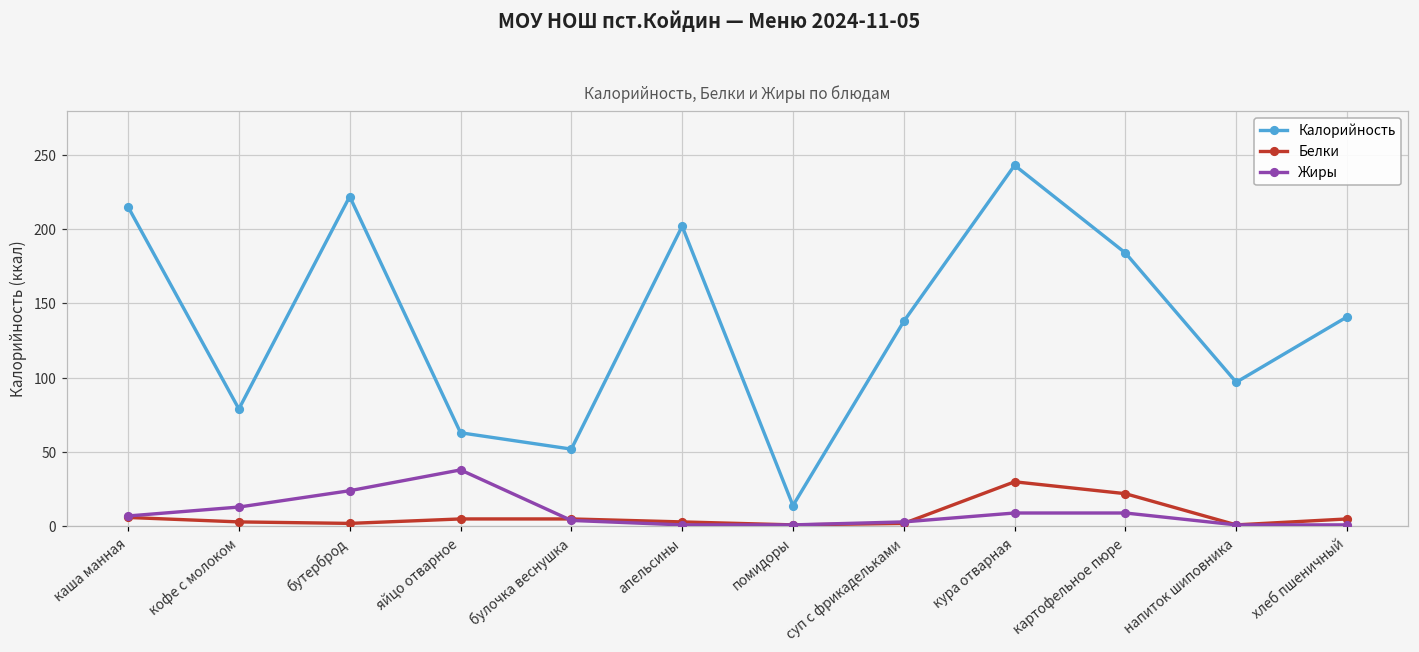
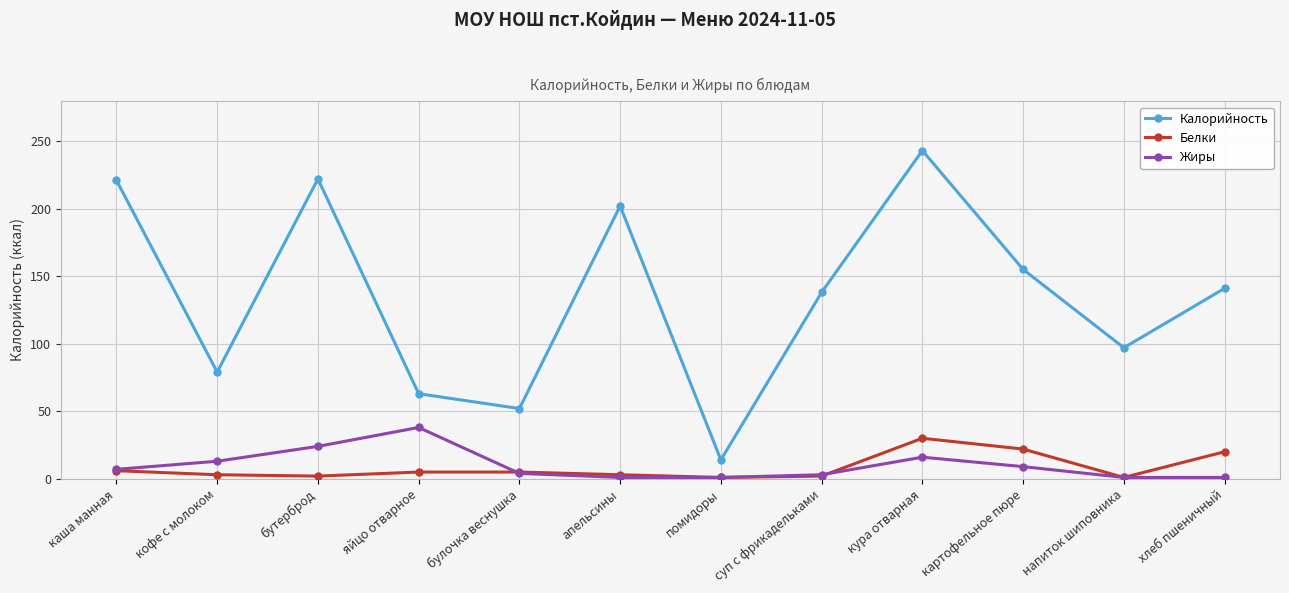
Калорийность, каша манная: 215 -> 221
Жиры, кура отварная: 9 -> 16
Калорийность, картофельное пюре: 184 -> 155
Белки, хлеб пшеничный: 5 -> 20
